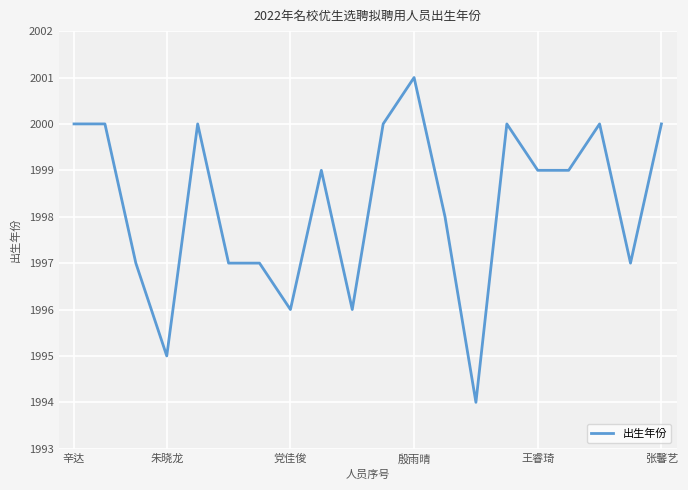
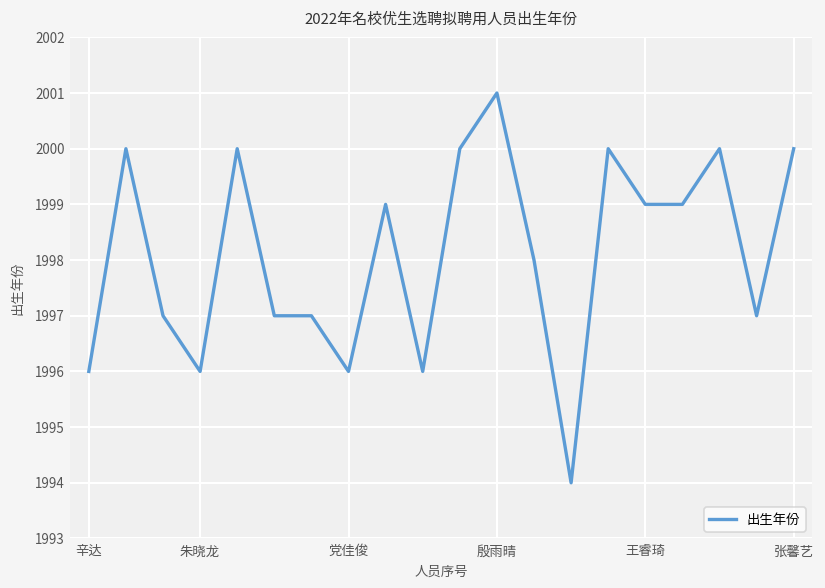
辛达: 2000 -> 1996
朱晓龙: 1995 -> 1996
